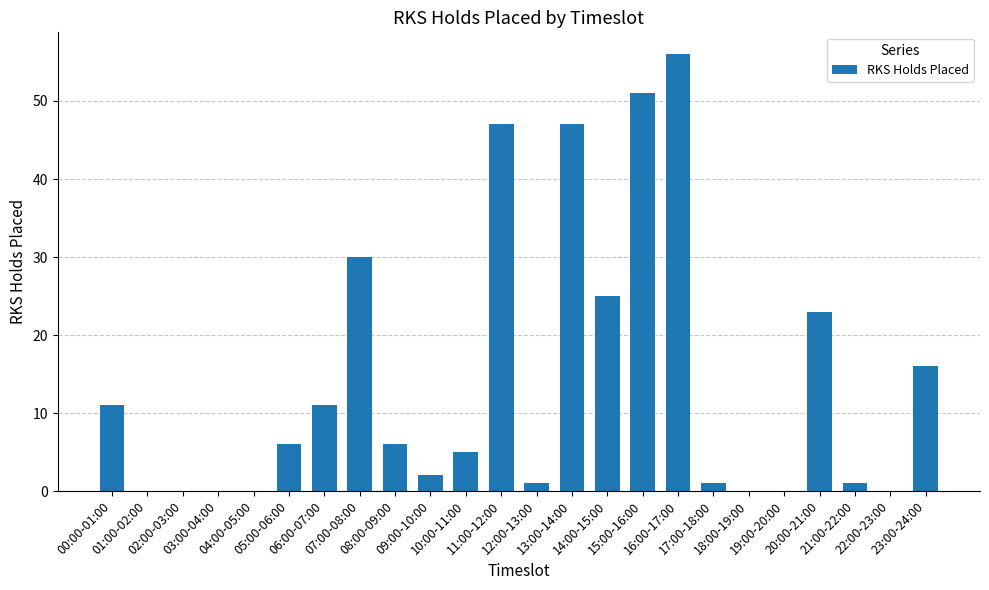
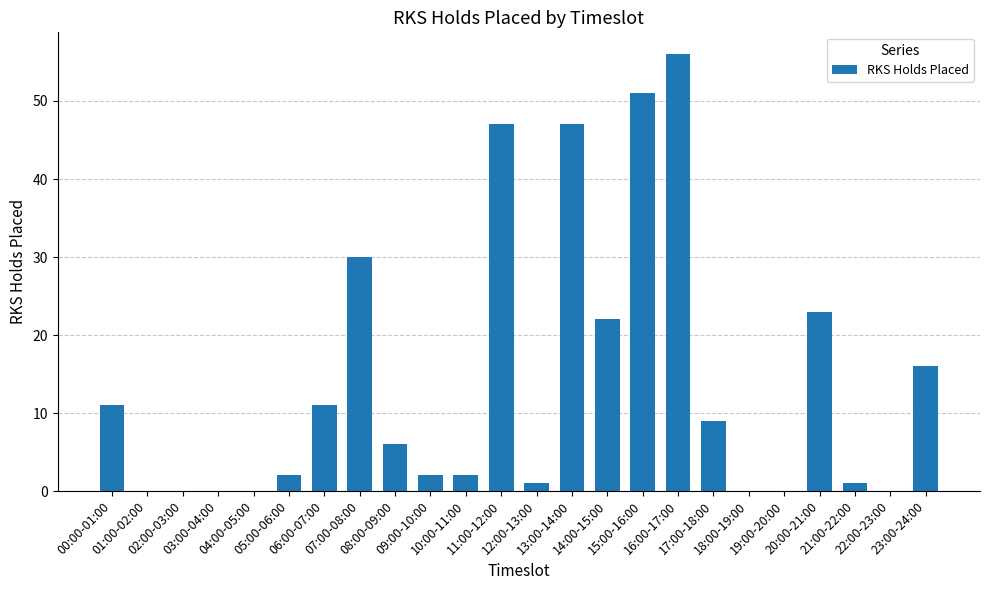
05:00-06:00: 6 -> 2
10:00-11:00: 5 -> 2
14:00-15:00: 25 -> 22
17:00-18:00: 1 -> 9
